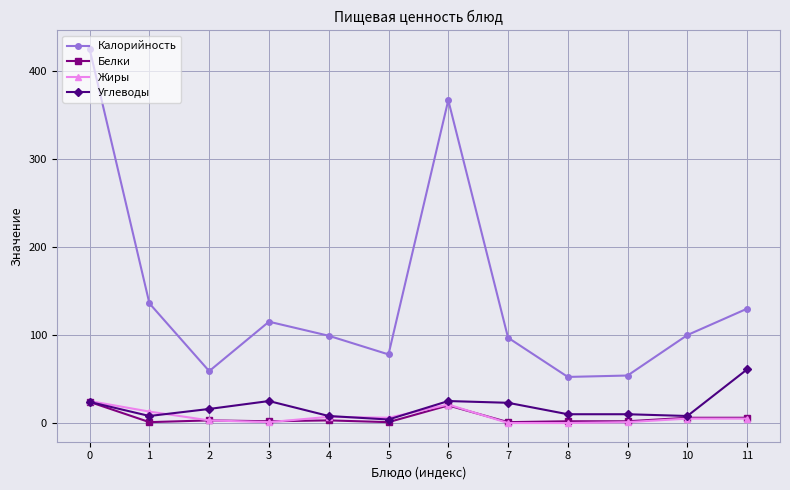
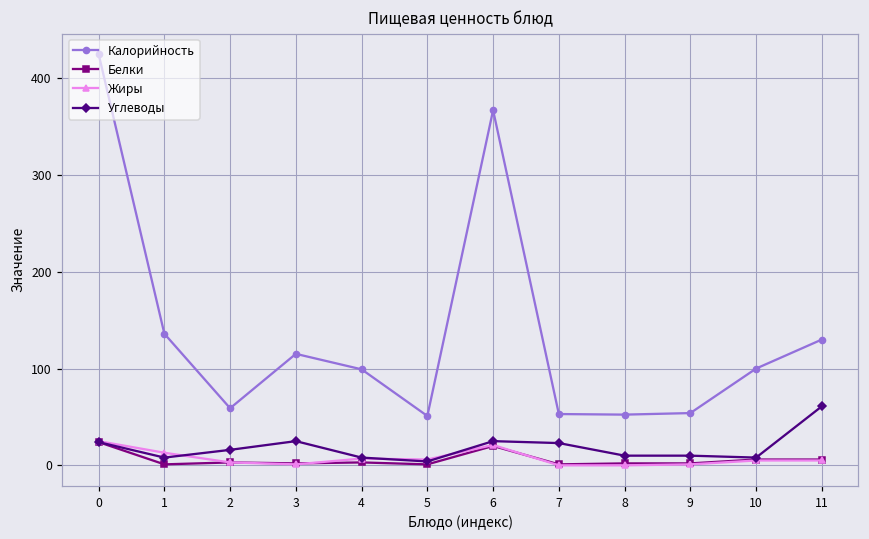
Калорийность, 5: 80 -> 50
Калорийность, 7: 100 -> 50
